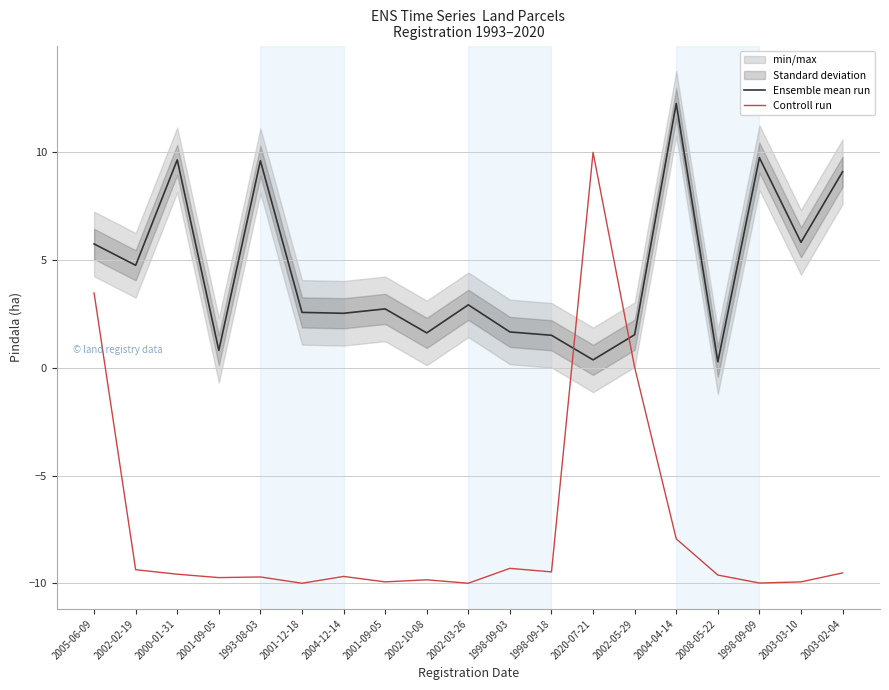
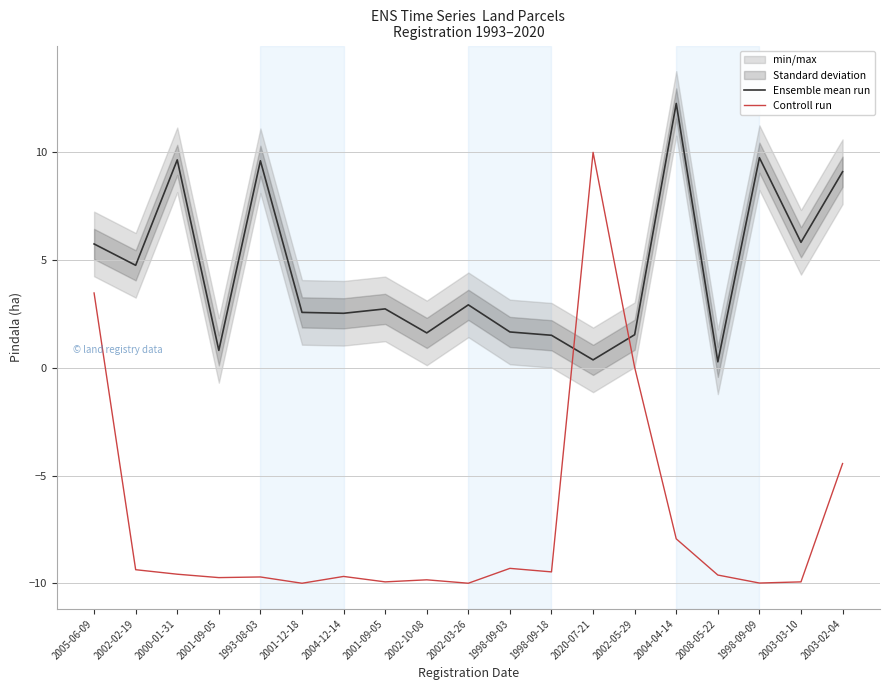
Controll run, 2003-02-04: -9.5 -> -4.4
